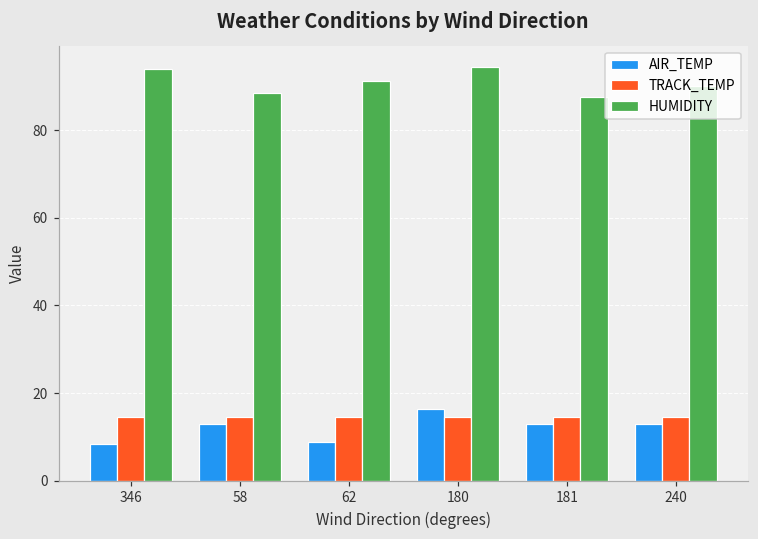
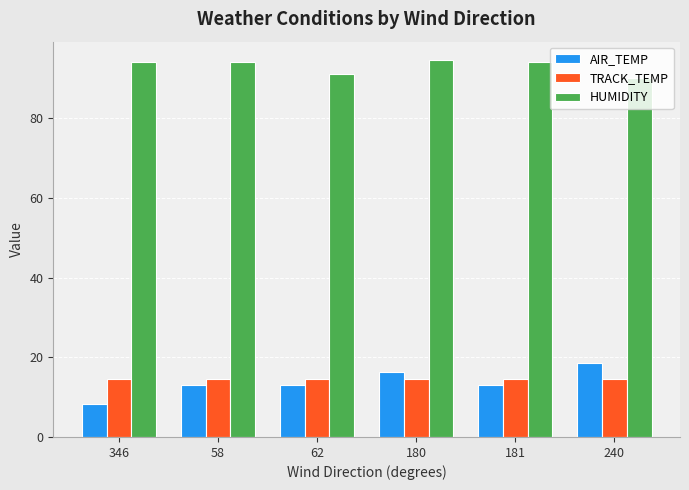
HUMIDITY, 58: 89 -> 94
AIR_TEMP, 62: 9 -> 13
HUMIDITY, 181: 88 -> 94
AIR_TEMP, 240: 13 -> 19
